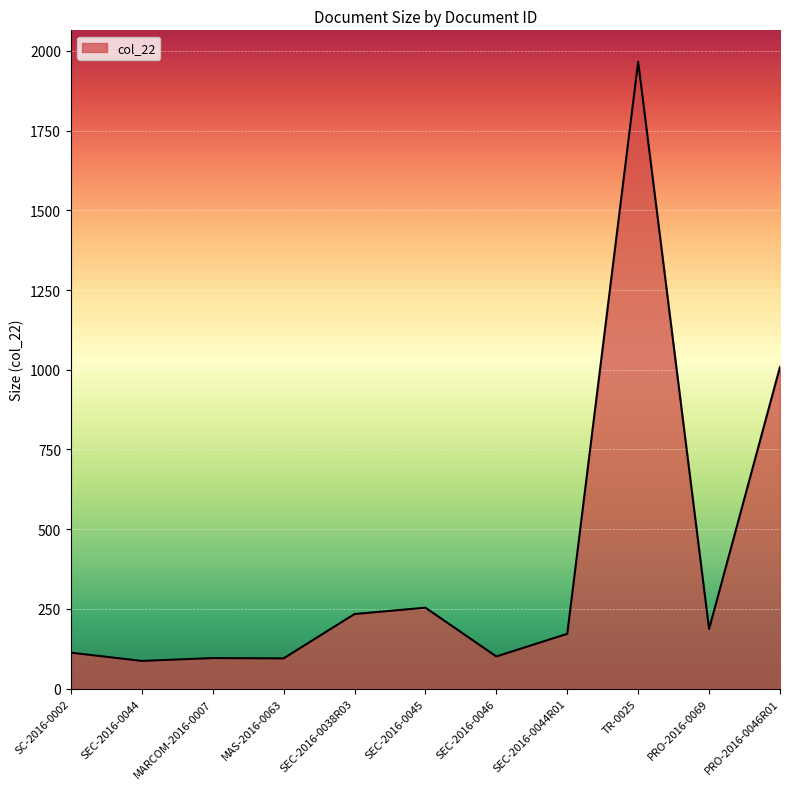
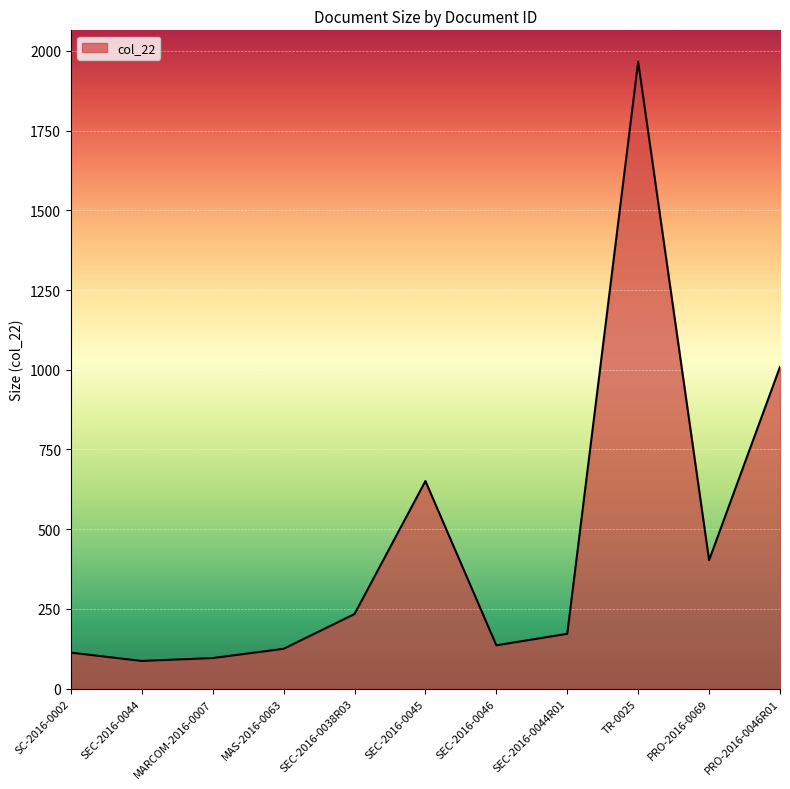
MAS-2016-0063: 100 -> 130
SEC-2016-0045: 250 -> 650
SEC-2016-0046: 100 -> 140
PRO-2016-0069: 190 -> 400
